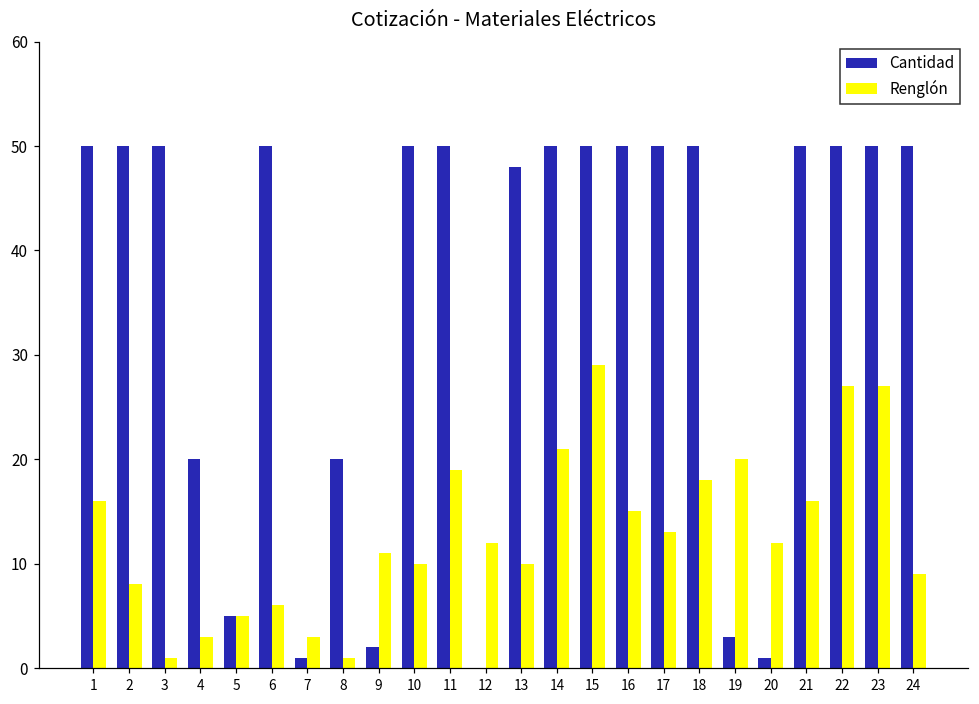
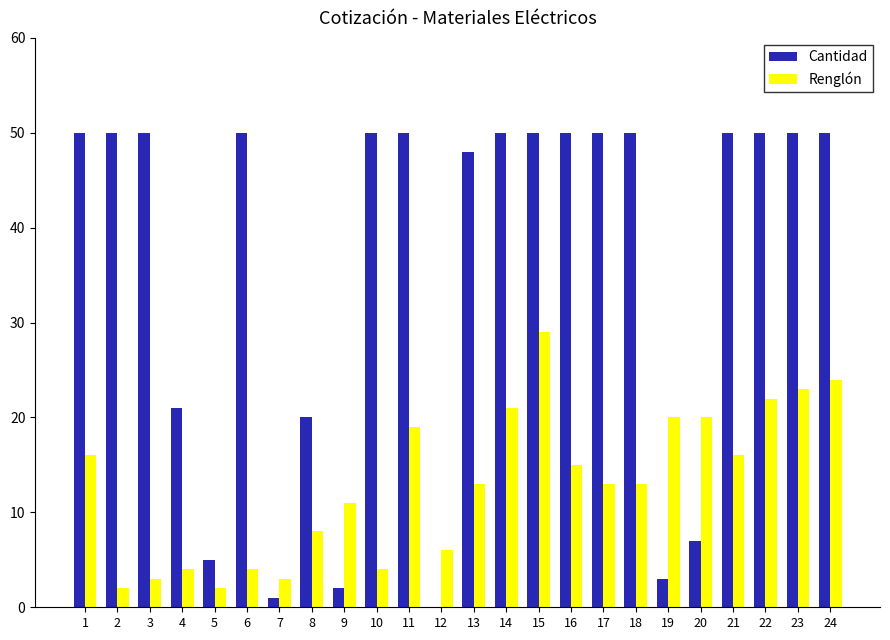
Renglón, 2: 8 -> 2
Renglón, 3: 1 -> 3
Cantidad, 4: 20 -> 21
Renglón, 4: 3 -> 4
Renglón, 5: 5 -> 2
Renglón, 6: 6 -> 4
Renglón, 8: 1 -> 8
Renglón, 10: 10 -> 4
Renglón, 12: 12 -> 6
Renglón, 13: 10 -> 13
Renglón, 18: 18 -> 13
Cantidad, 20: 1 -> 7
Renglón, 20: 12 -> 20
Renglón, 22: 27 -> 22
Renglón, 23: 27 -> 23
Renglón, 24: 9 -> 24
